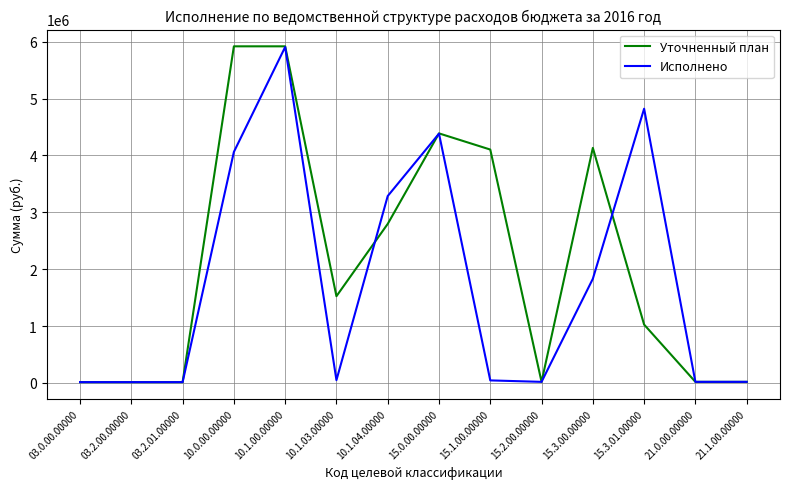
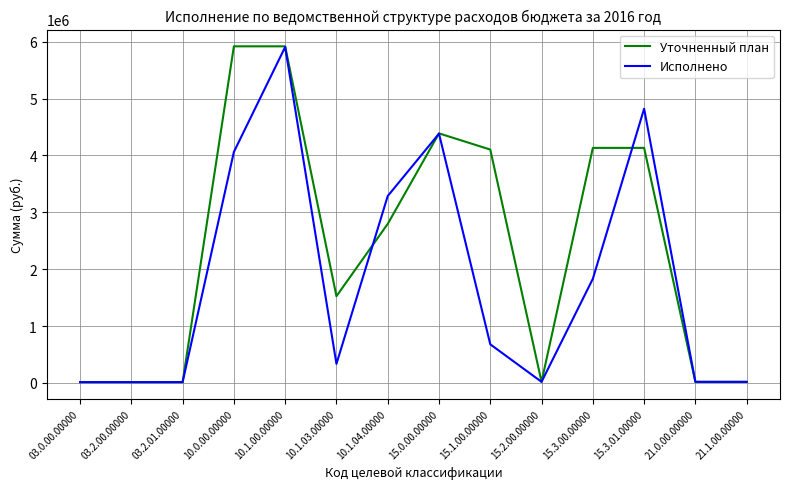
Исполнено, 10.1.03.00000: 0 -> 300000
Исполнено, 15.1.00.00000: 0 -> 700000
Уточненный план, 15.3.01.00000: 1000000 -> 4100000
